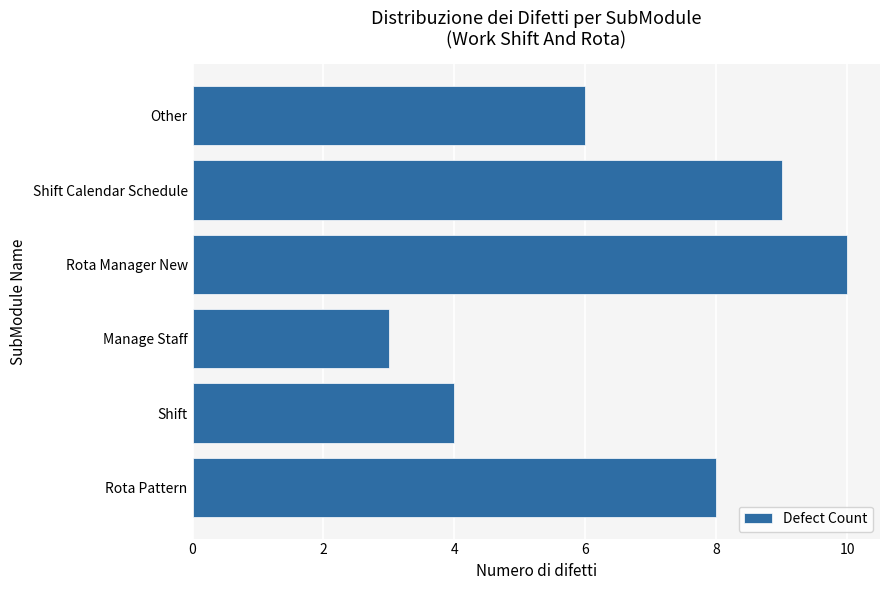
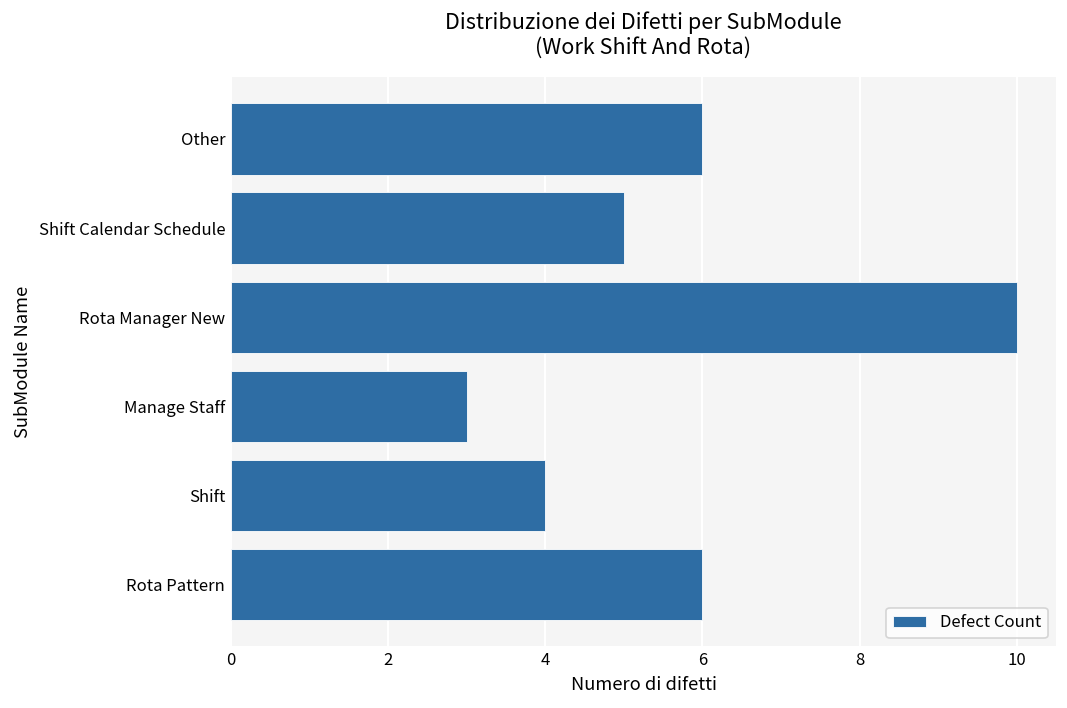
Shift Calendar Schedule: 9 -> 5
Rota Pattern: 8 -> 6
